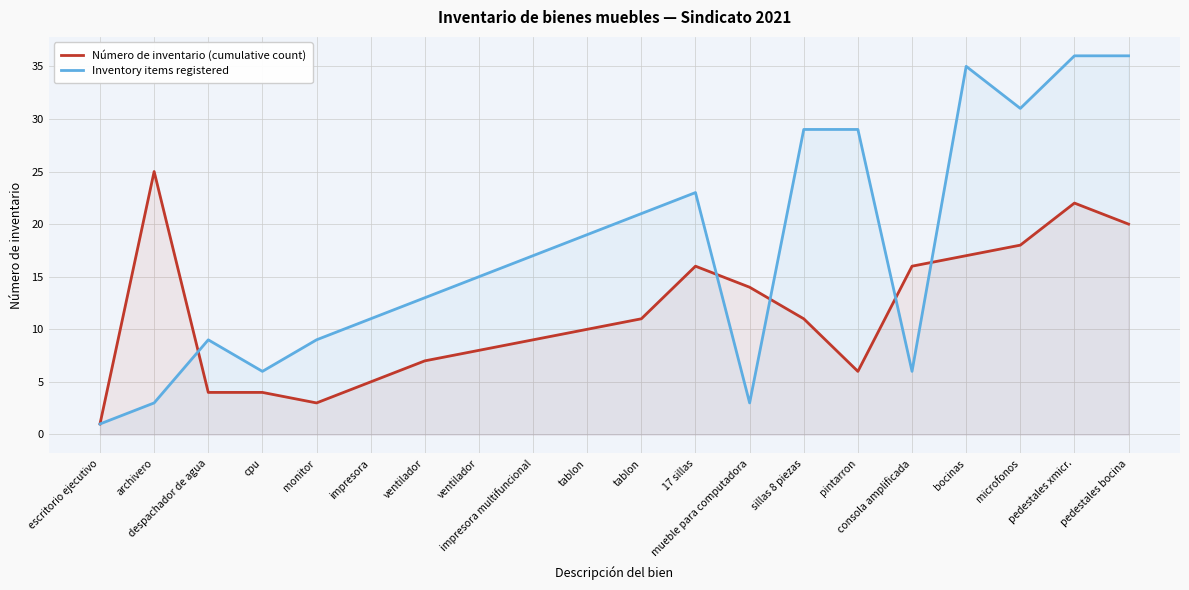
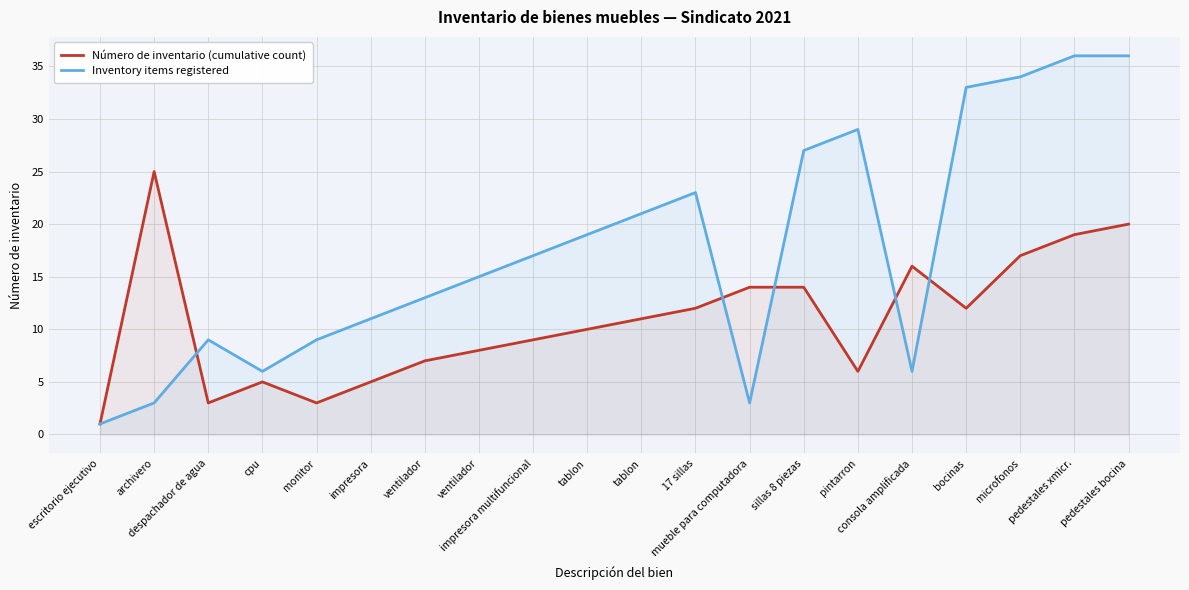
Número de inventario (cumulative count), despachador de agua: 4 -> 3
Número de inventario (cumulative count), cpu: 4 -> 5
Número de inventario (cumulative count), 17 sillas: 16 -> 12
Número de inventario (cumulative count), sillas 8 piezas: 11 -> 14
Inventory items registered, sillas 8 piezas: 29 -> 27
Número de inventario (cumulative count), bocinas: 17 -> 12
Inventory items registered, bocinas: 35 -> 33
Número de inventario (cumulative count), microfonos: 18 -> 17
Inventory items registered, microfonos: 31 -> 34
Número de inventario (cumulative count), pedestales xmicr.: 22 -> 19
